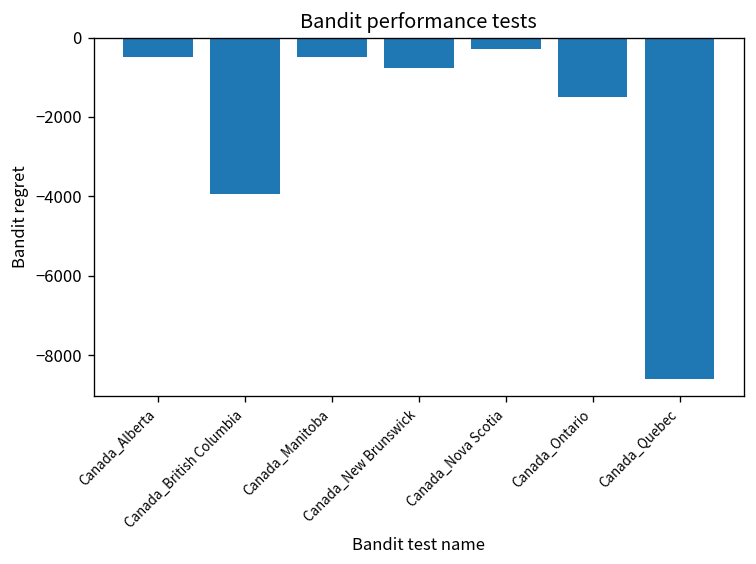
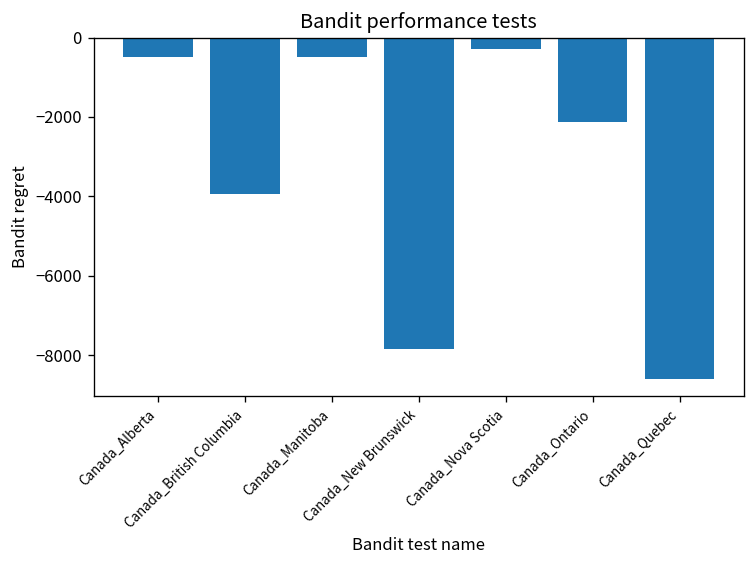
Canada_New Brunswick: -800 -> -7900
Canada_Ontario: -1500 -> -2100
